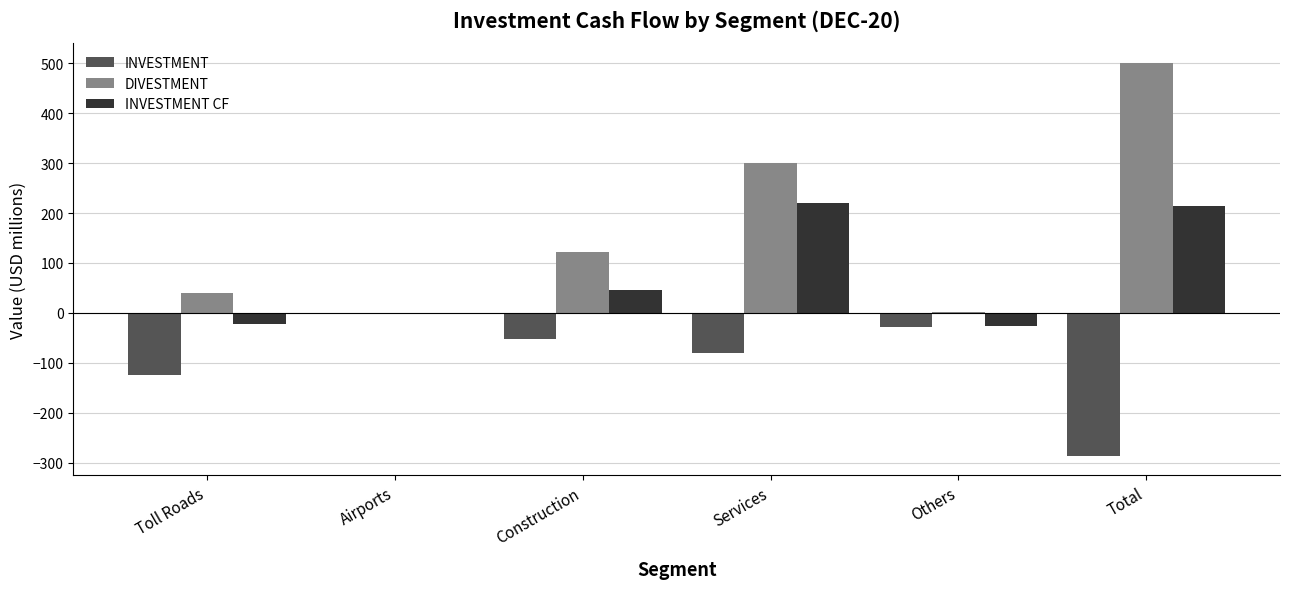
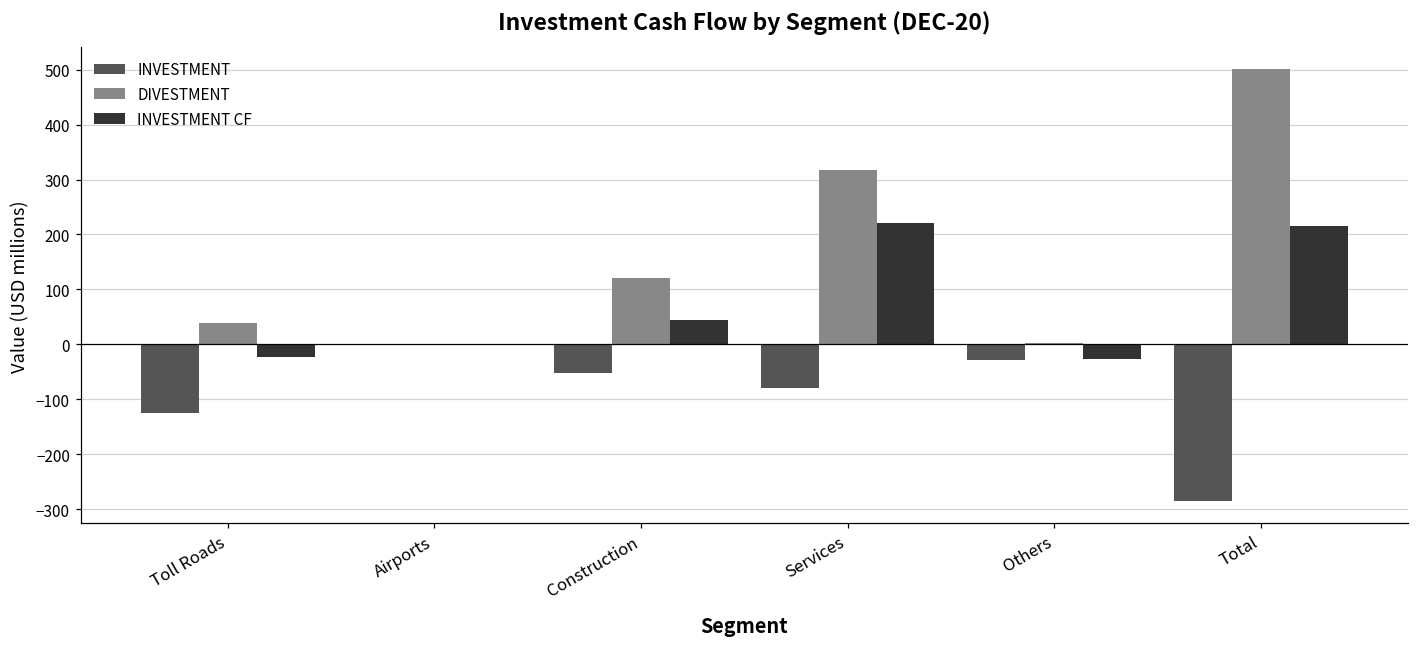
DIVESTMENT, Services: 300 -> 320
